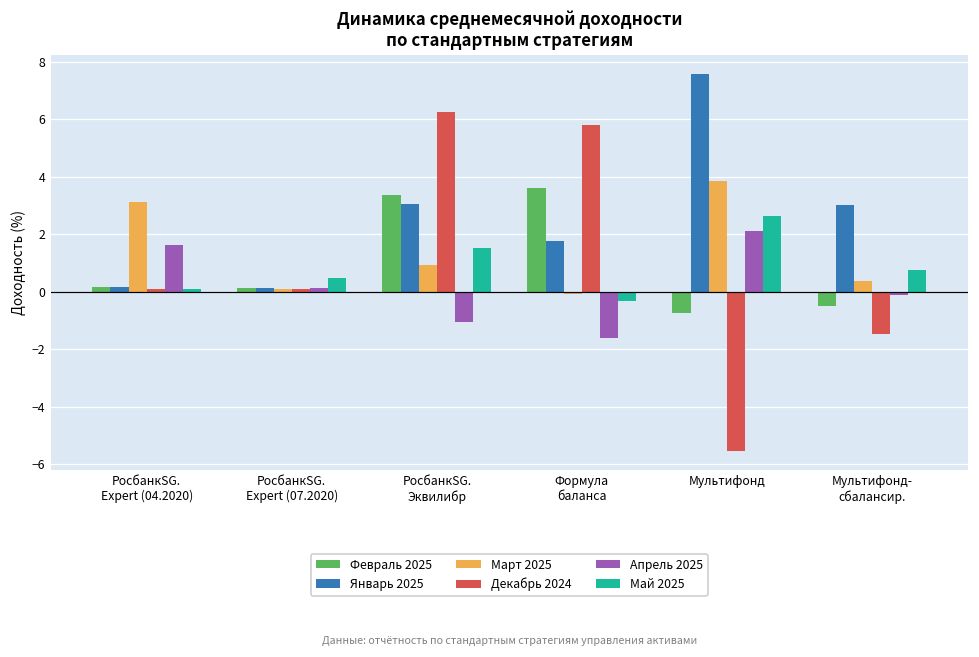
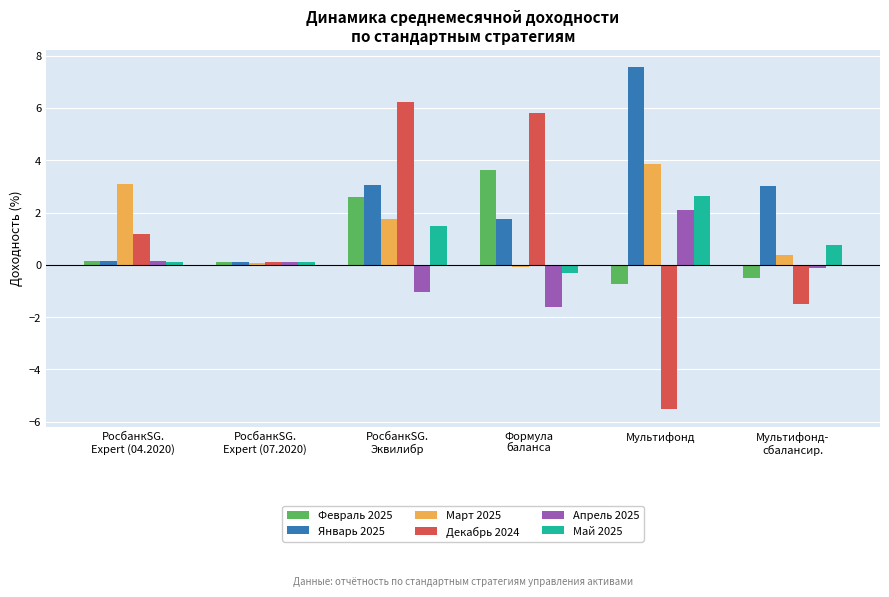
Декабрь 2024, РосбанкSG. Expert (04.2020): 0.1 -> 1.2
Апрель 2025, РосбанкSG. Expert (04.2020): 1.6 -> 0.2
Май 2025, РосбанкSG. Expert (07.2020): 0.5 -> 0.1
Февраль 2025, РосбанкSG. Эквилибр: 3.4 -> 2.6
Март 2025, РосбанкSG. Эквилибр: 0.9 -> 1.7
